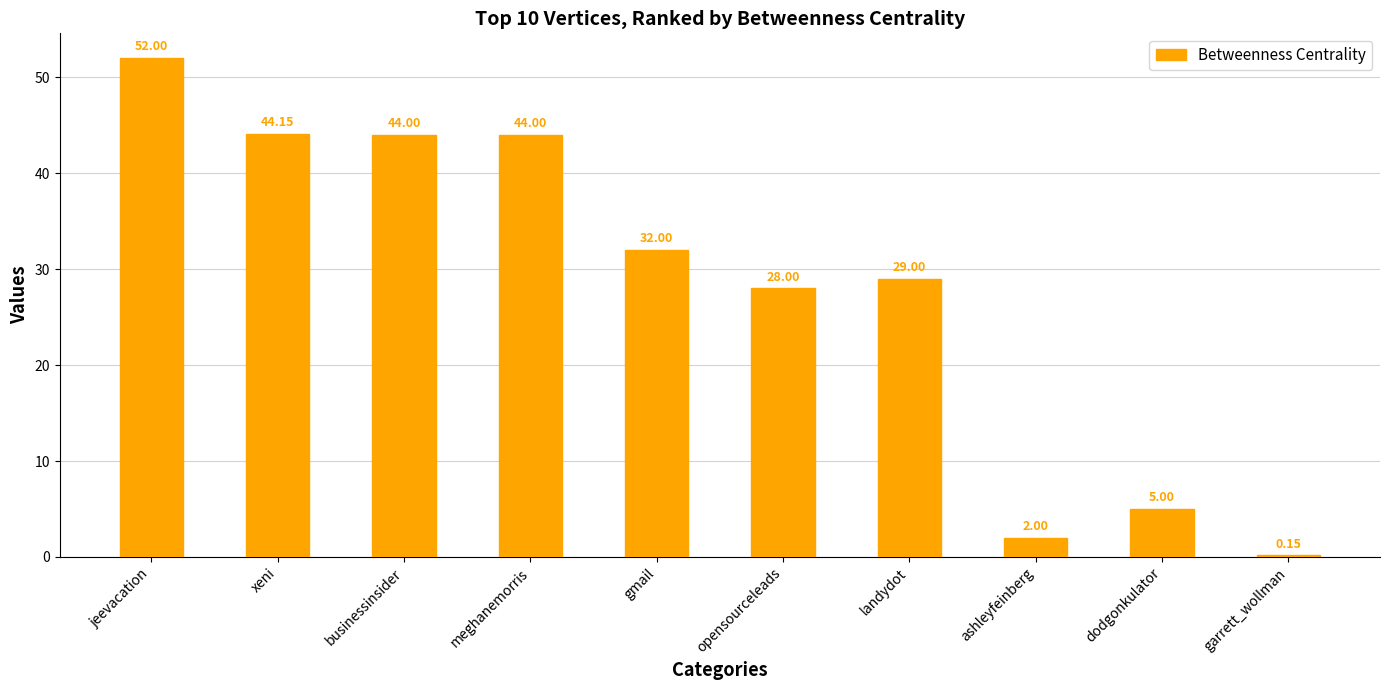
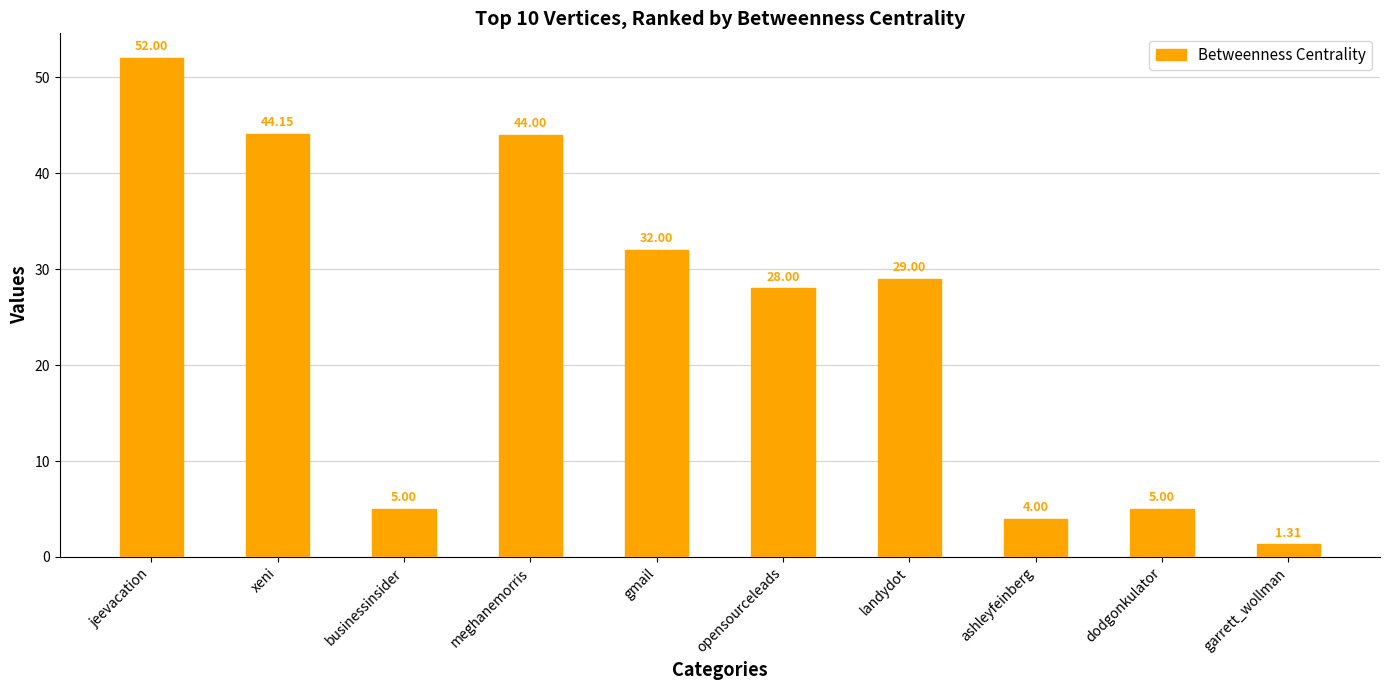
businessinsider: 44.00 -> 5.00
ashleyfeinberg: 2.00 -> 4.00
garrett_wollman: 0.15 -> 1.31
